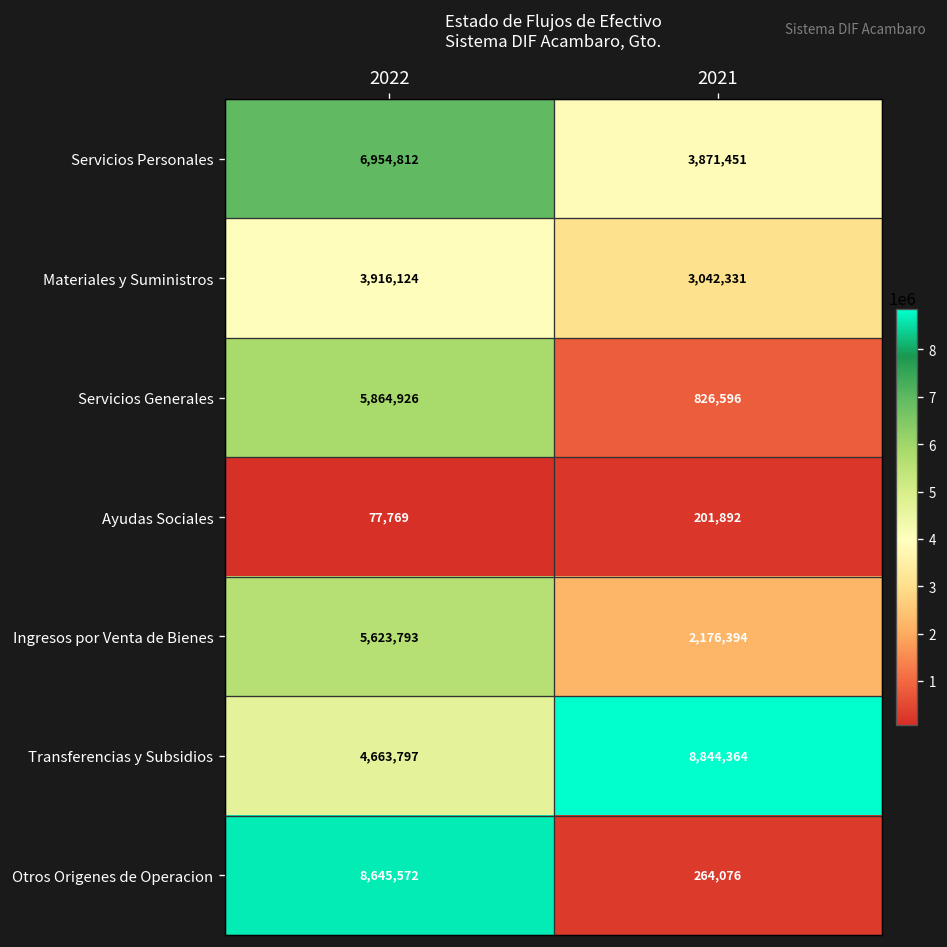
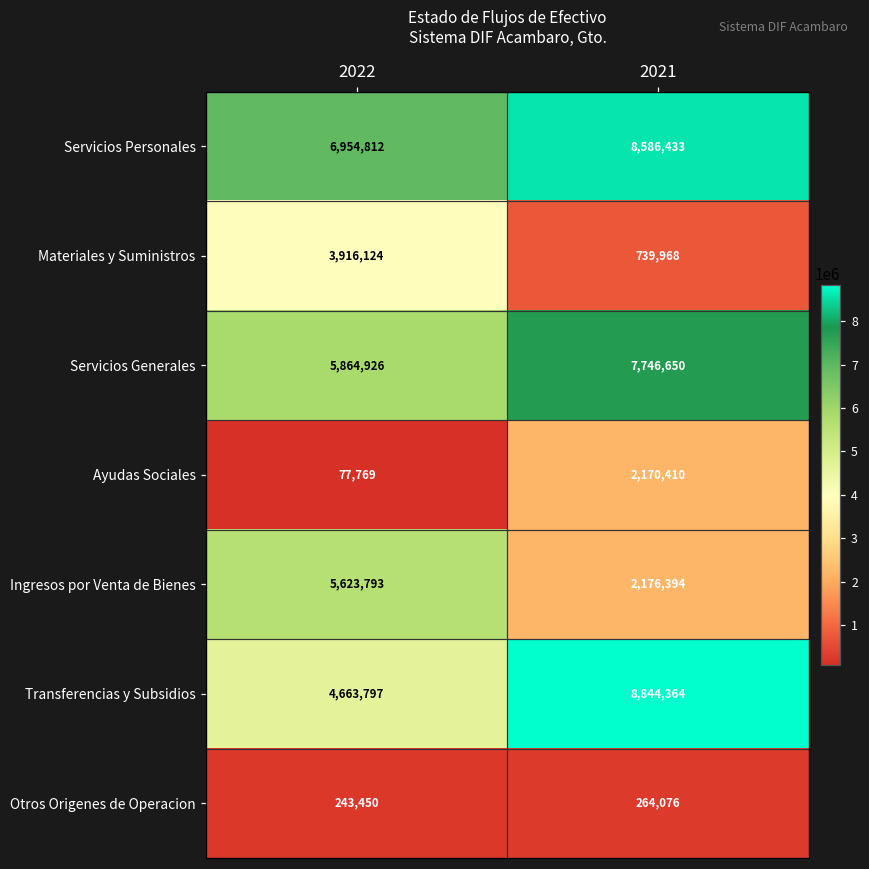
Servicios Personales, 2021: 3,871,451 -> 8,586,433
Materiales y Suministros, 2021: 3,042,331 -> 739,968
Servicios Generales, 2021: 826,596 -> 7,746,650
Ayudas Sociales, 2021: 201,892 -> 2,170,410
Otros Origenes de Operacion, 2022: 8,645,572 -> 243,450
